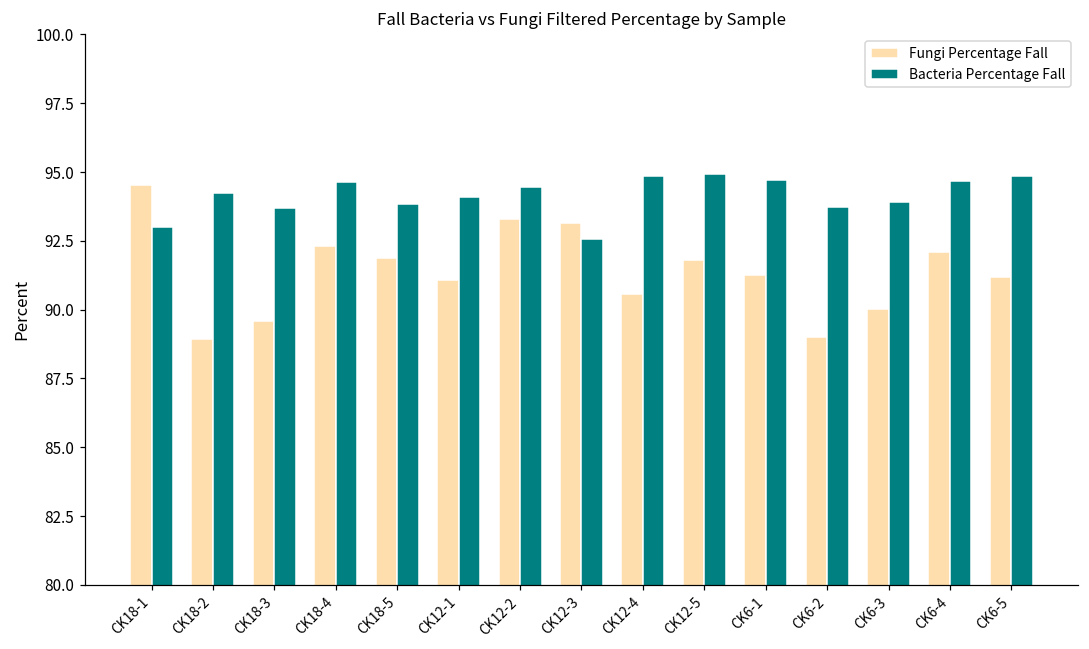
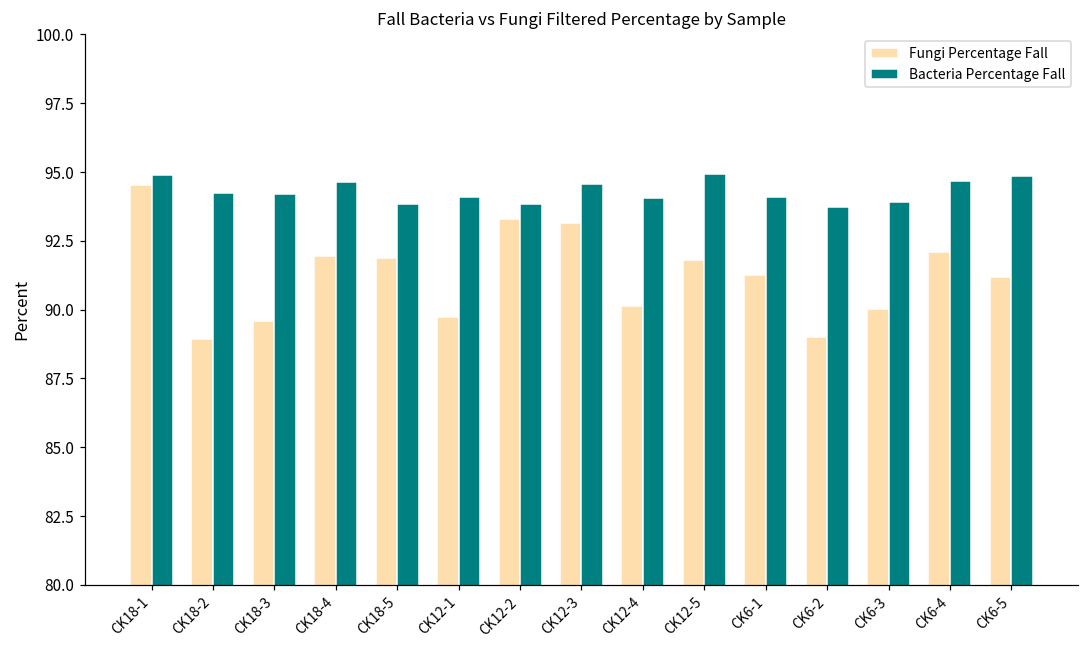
Bacteria Percentage Fall, CK18-1: 93.0 -> 94.9
Bacteria Percentage Fall, CK18-3: 93.7 -> 94.2
Fungi Percentage Fall, CK18-4: 92.3 -> 92.0
Fungi Percentage Fall, CK12-1: 91.1 -> 89.8
Bacteria Percentage Fall, CK12-2: 94.5 -> 93.8
Bacteria Percentage Fall, CK12-3: 92.6 -> 94.6
Fungi Percentage Fall, CK12-4: 90.6 -> 90.1
Bacteria Percentage Fall, CK12-4: 94.9 -> 94.1
Bacteria Percentage Fall, CK6-1: 94.7 -> 94.1
